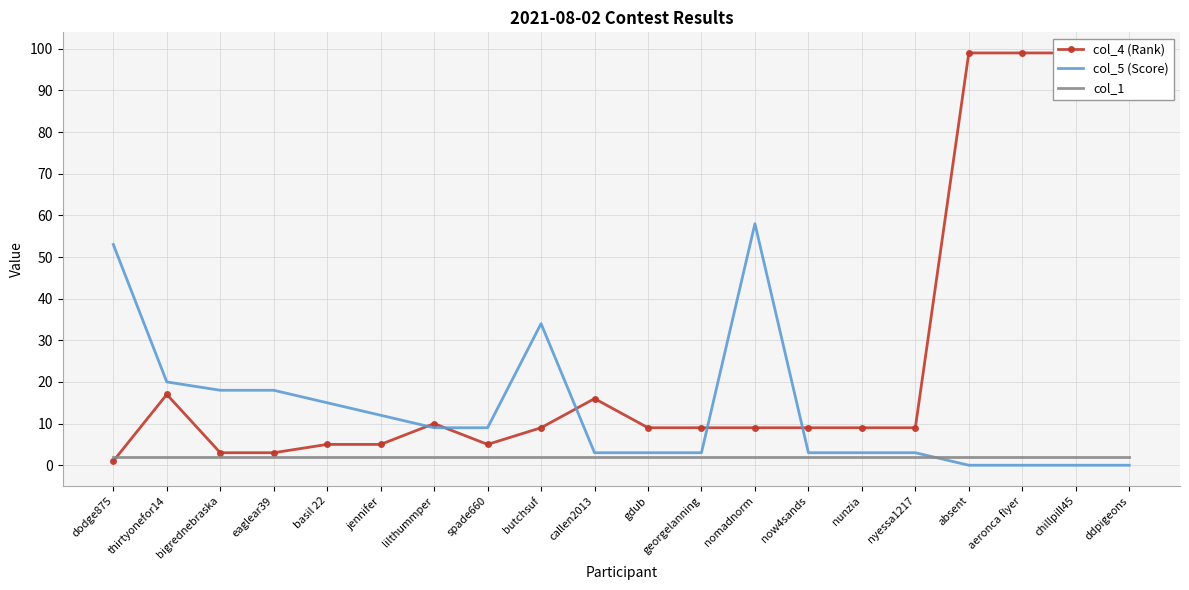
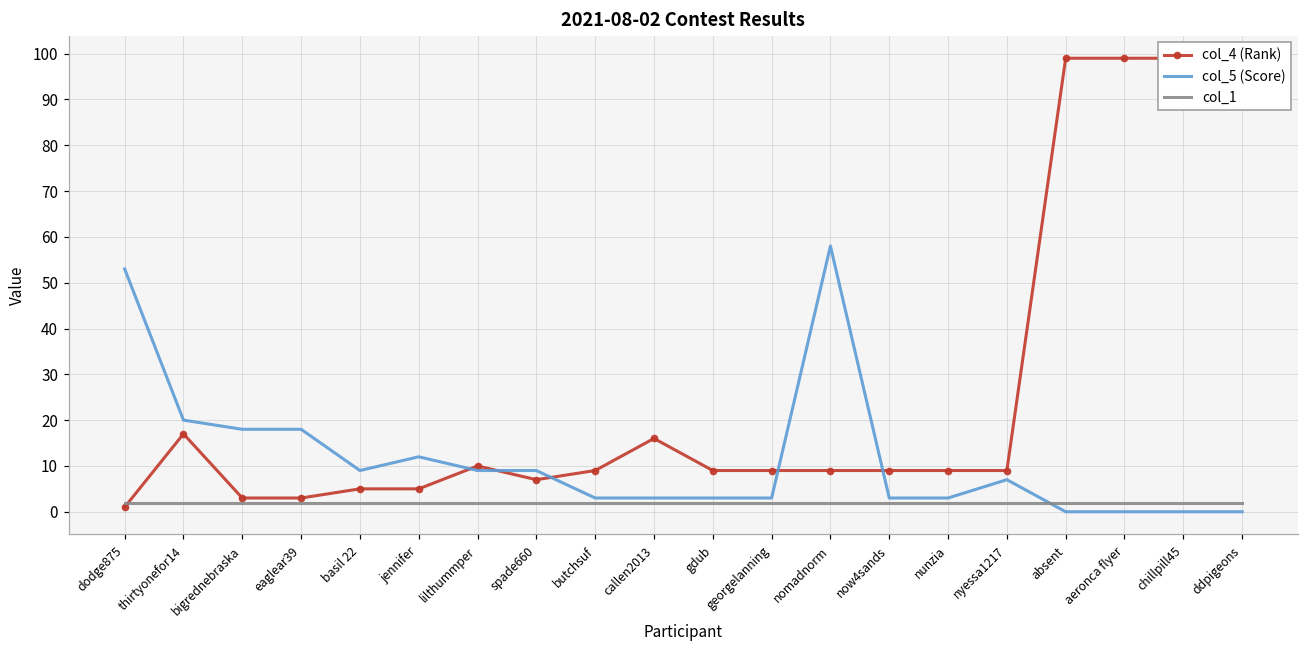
col_5 (Score), basil 22: 15 -> 9
col_4 (Rank), spade660: 5 -> 7
col_5 (Score), butchsuf: 34 -> 3
col_5 (Score), nyessa1217: 3 -> 7
